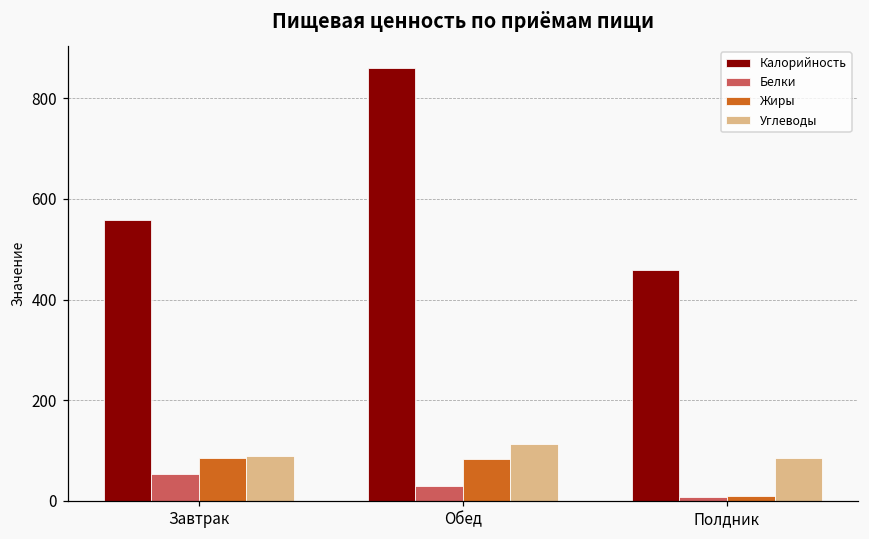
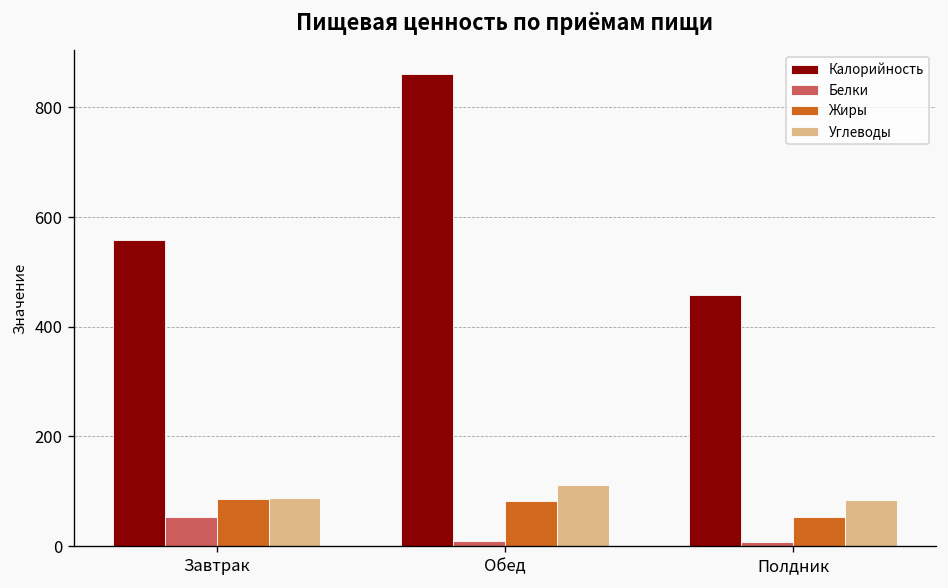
Белки, Обед: 30 -> 10
Жиры, Полдник: 10 -> 50
